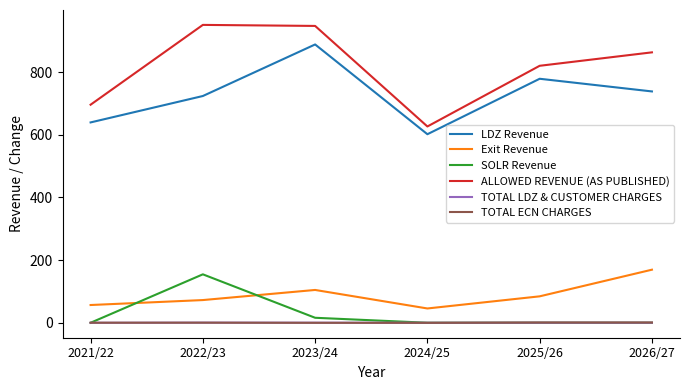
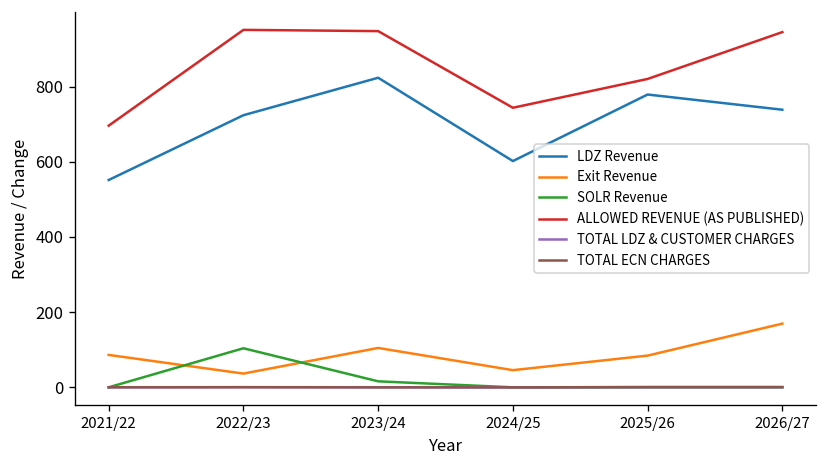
LDZ Revenue, 2021/22: 640 -> 550
Exit Revenue, 2021/22: 60 -> 90
Exit Revenue, 2022/23: 70 -> 40
SOLR Revenue, 2022/23: 150 -> 100
LDZ Revenue, 2023/24: 890 -> 820
ALLOWED REVENUE (AS PUBLISHED), 2024/25: 630 -> 740
ALLOWED REVENUE (AS PUBLISHED), 2026/27: 860 -> 950
